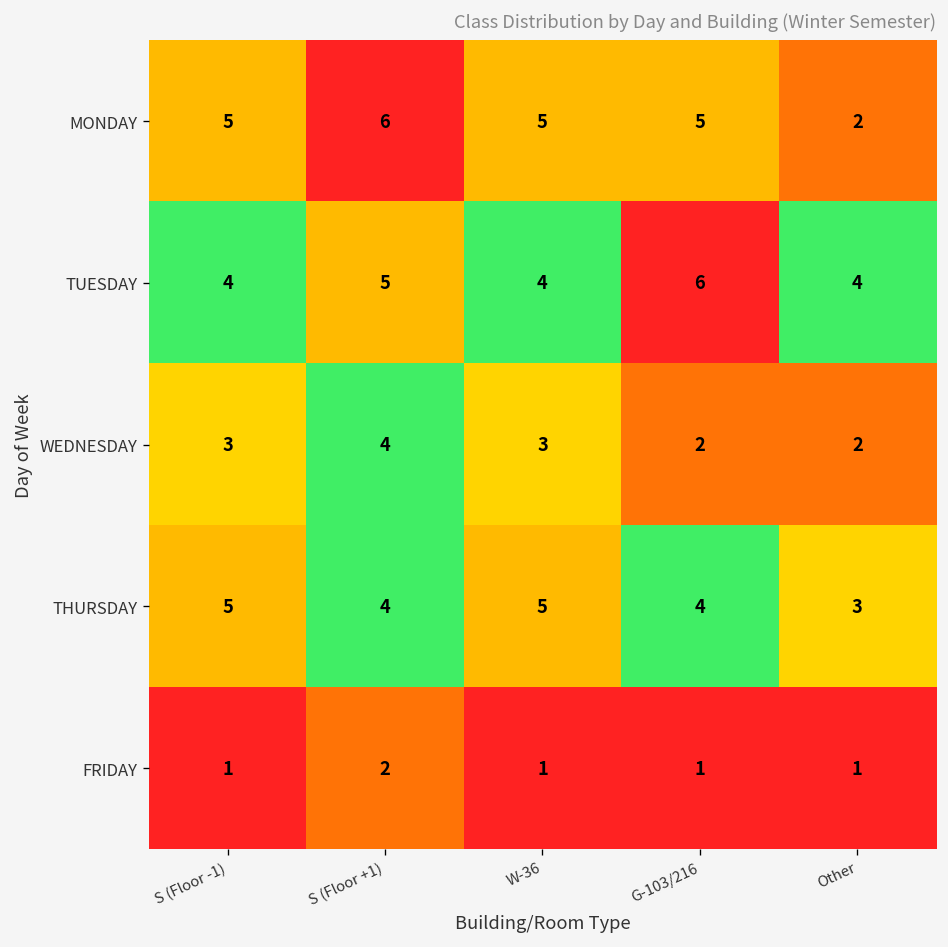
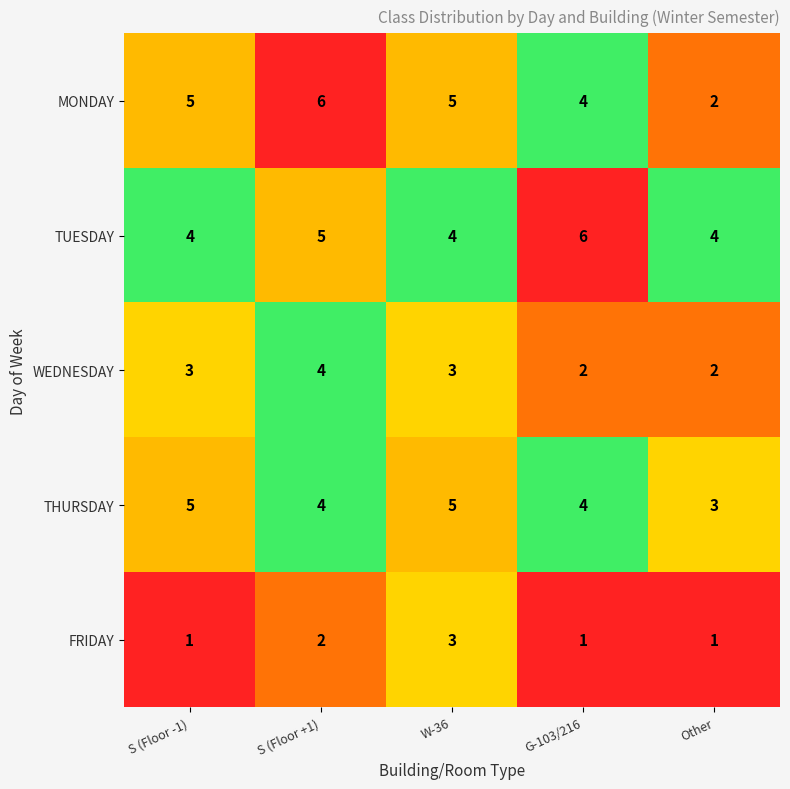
MONDAY, G-103/216: 5 -> 4
FRIDAY, W-36: 1 -> 3
